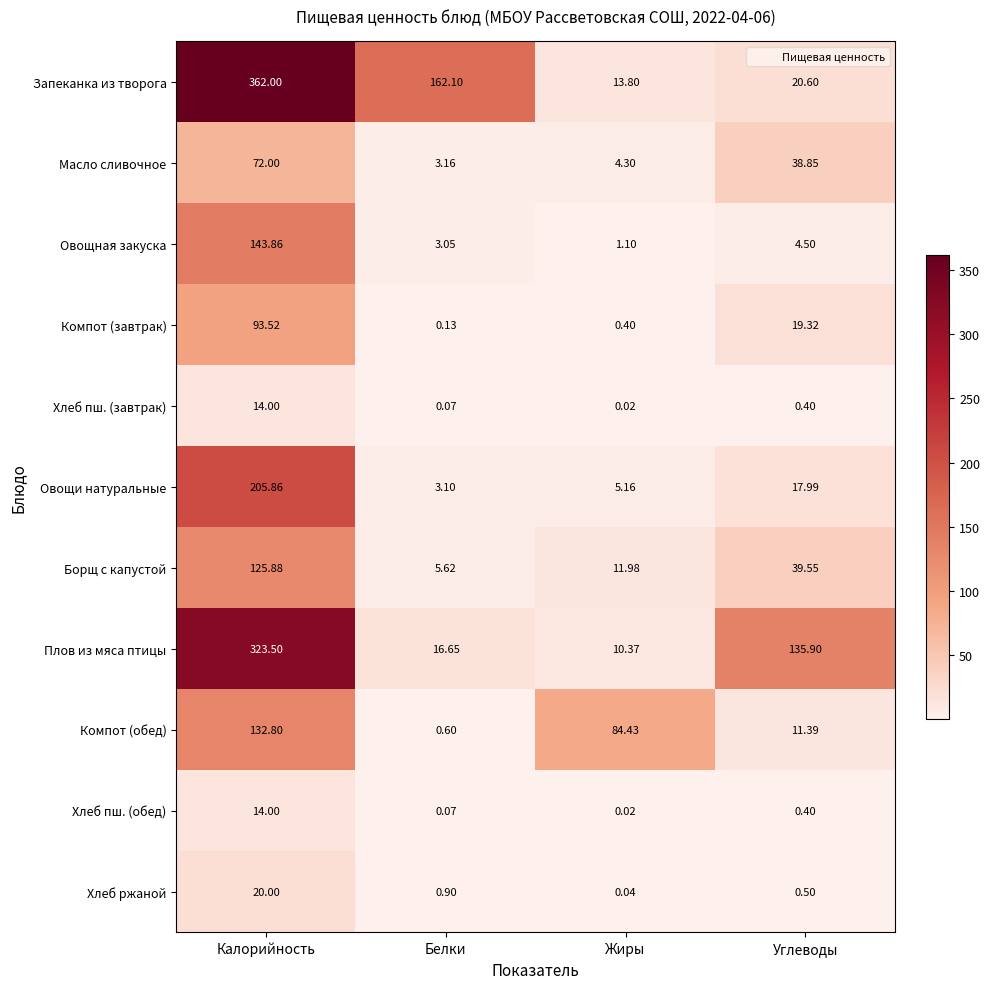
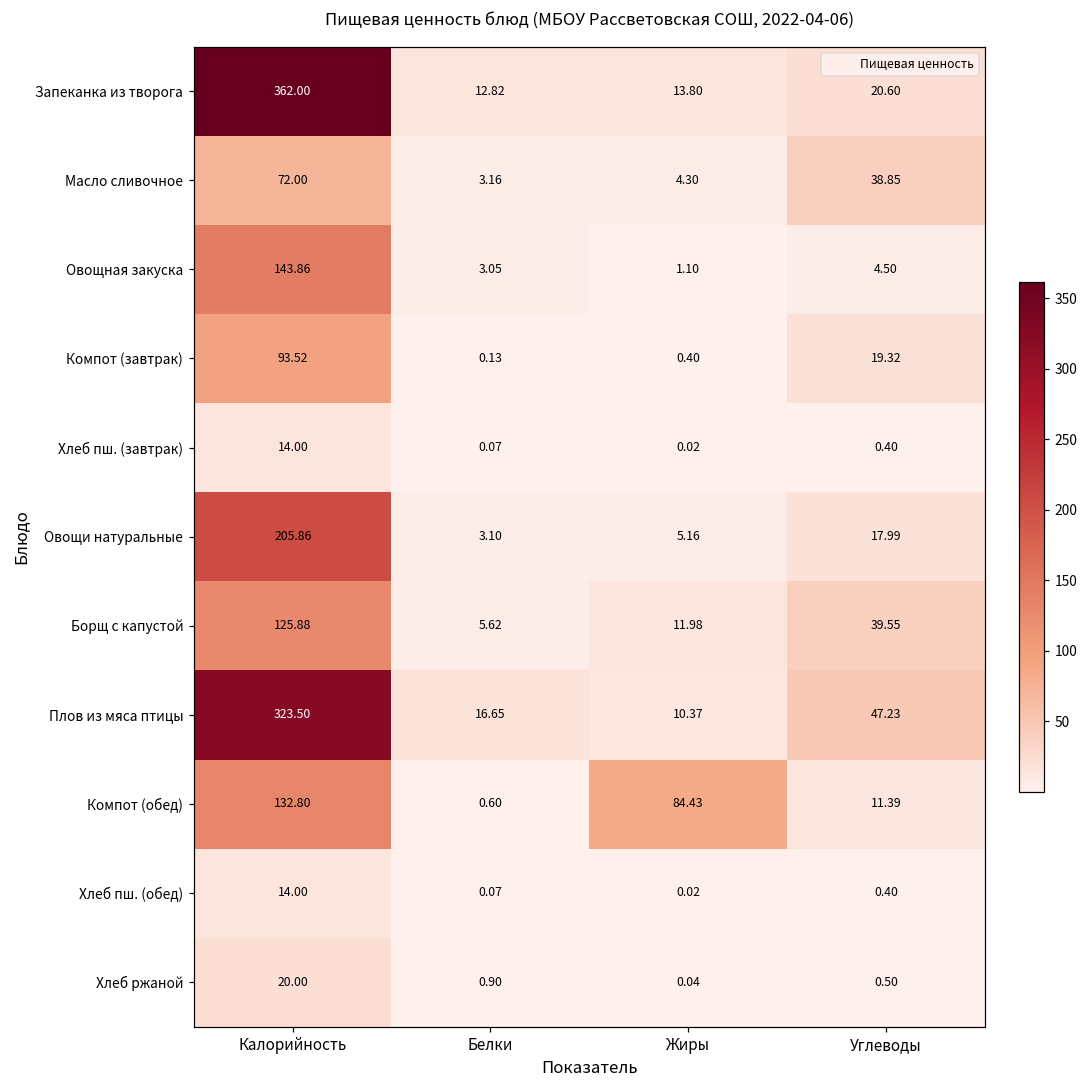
Запеканка из творога, Белки: 162.10 -> 12.82
Плов из мяса птицы, Углеводы: 135.90 -> 47.23
